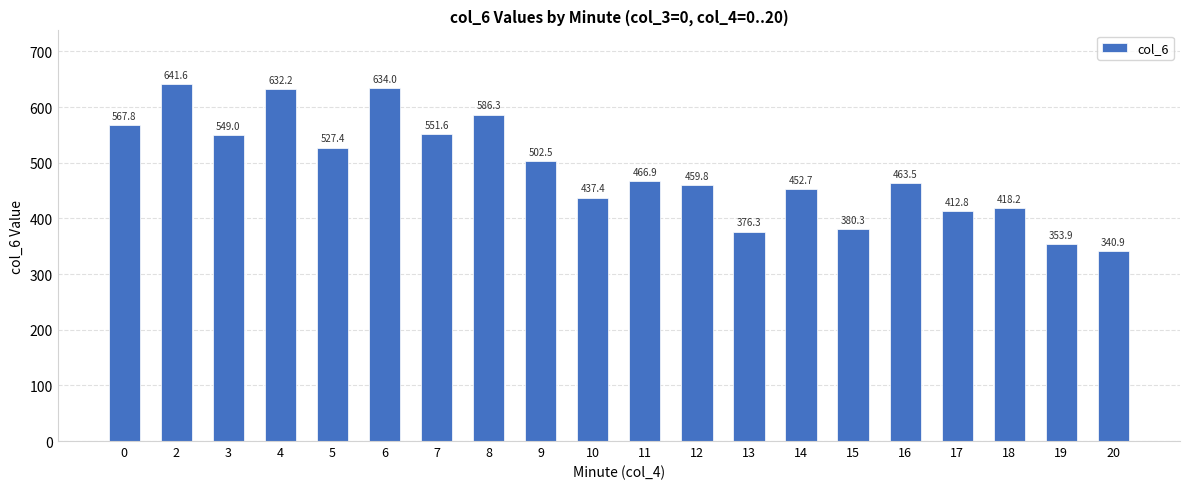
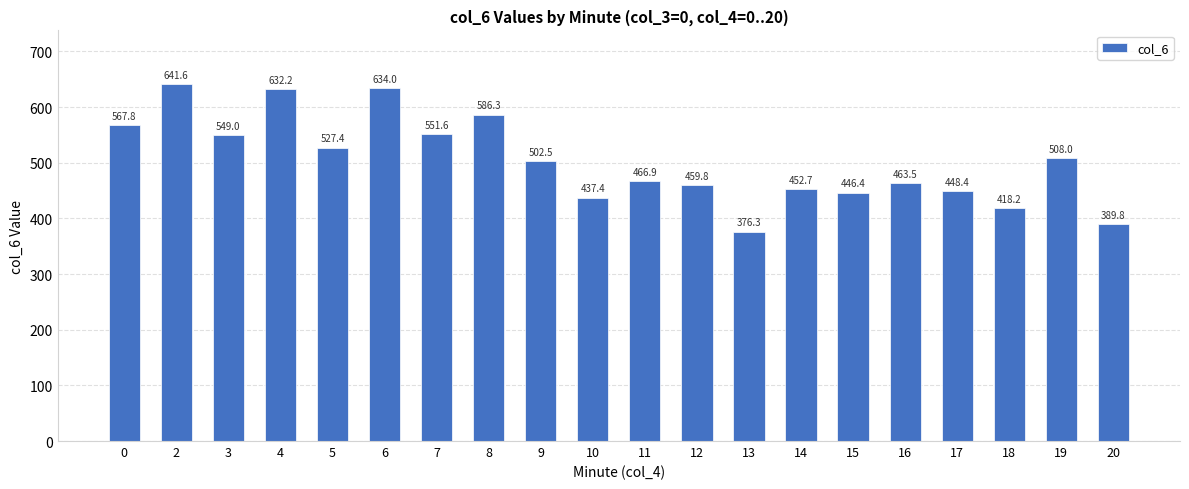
15: 380.3 -> 446.4
17: 412.8 -> 448.4
19: 353.9 -> 508.0
20: 340.9 -> 389.8
